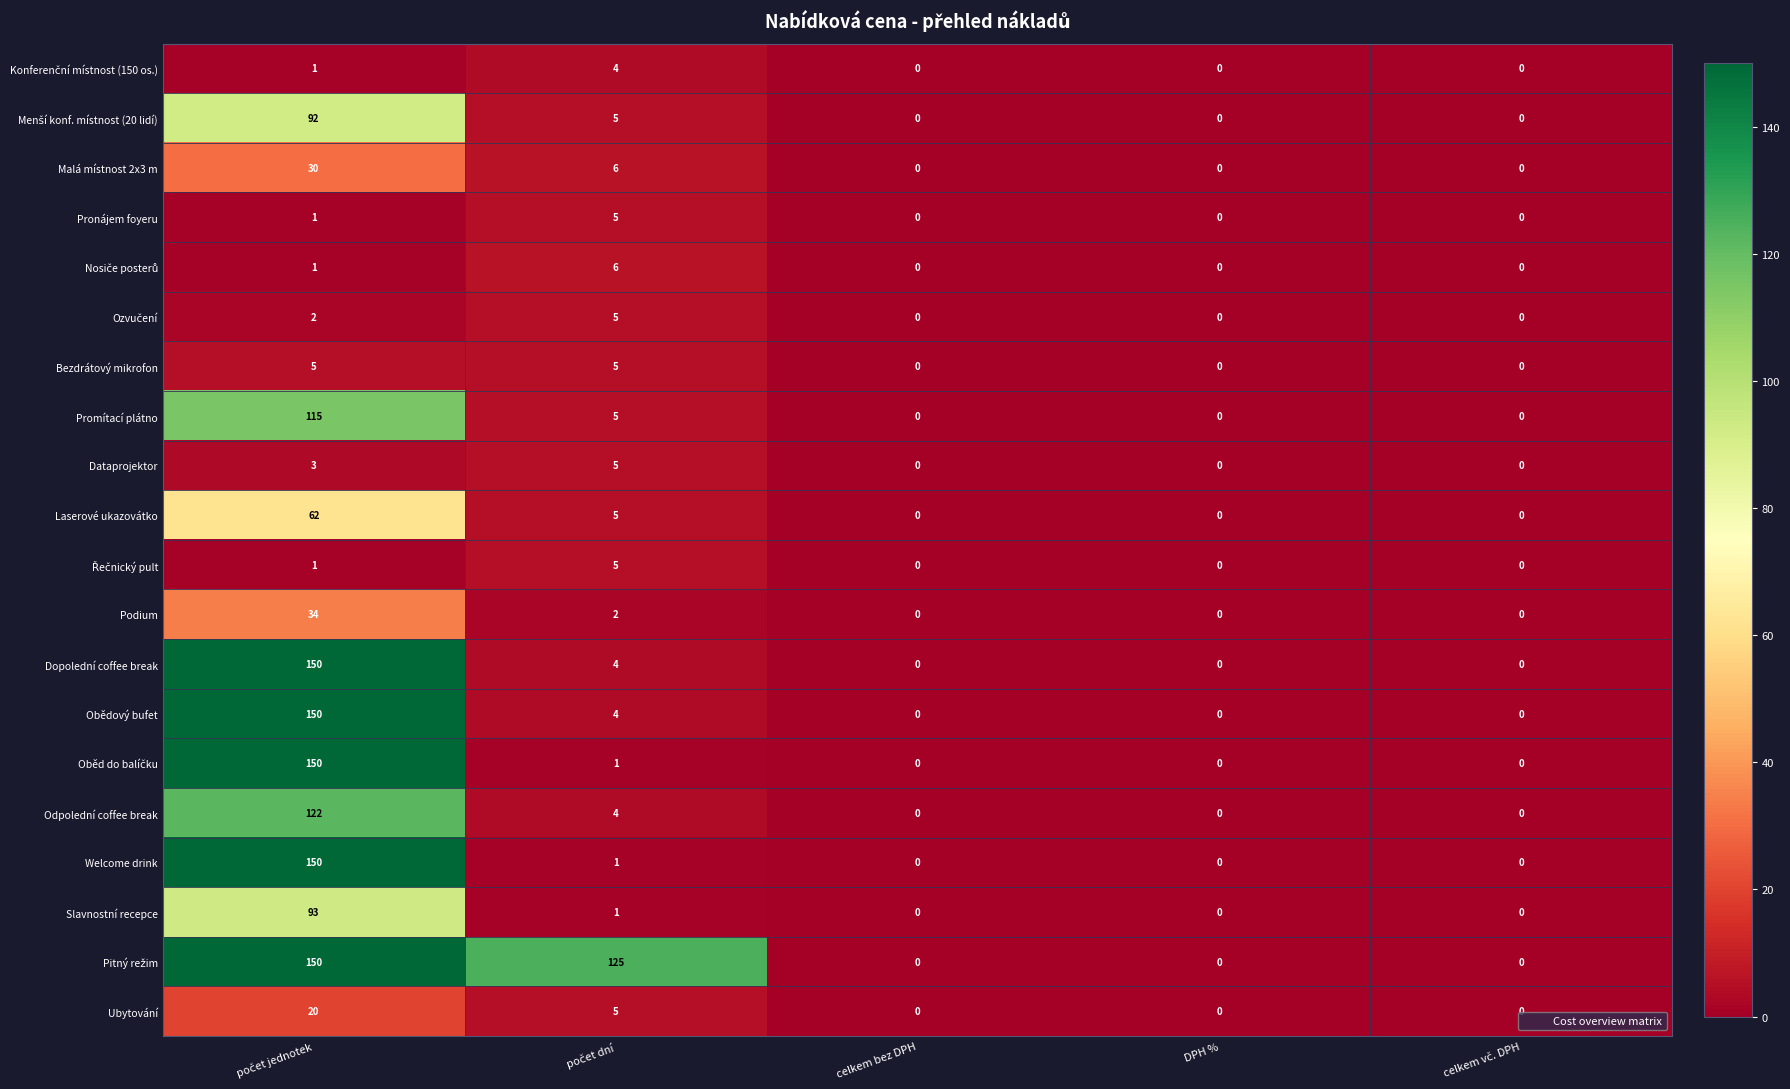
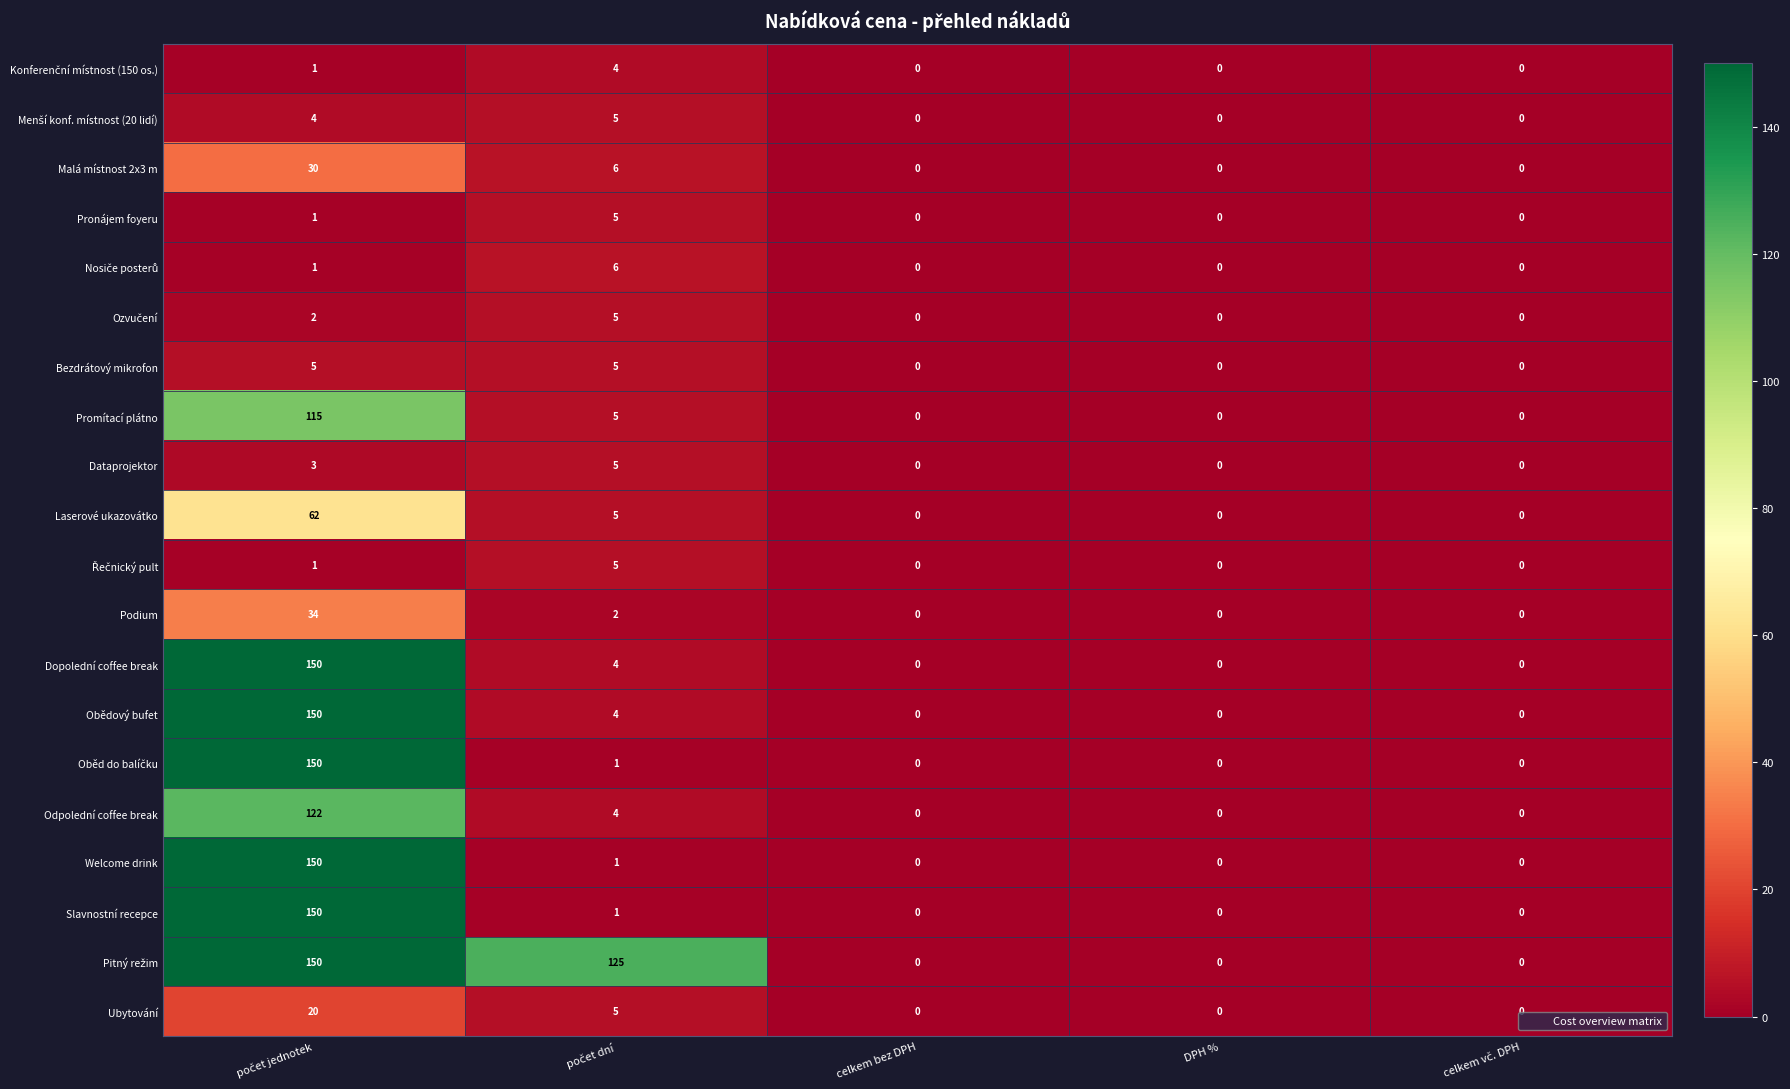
Menší konf. místnost (20 lidí), počet jednotek: 92 -> 4
Slavnostní recepce, počet jednotek: 93 -> 150
